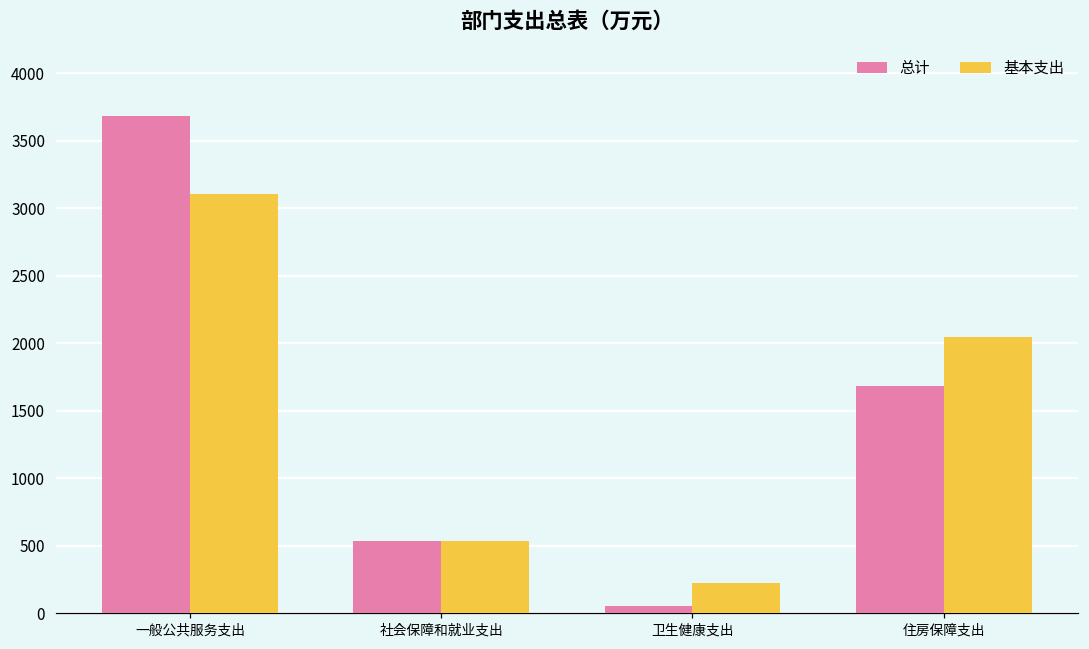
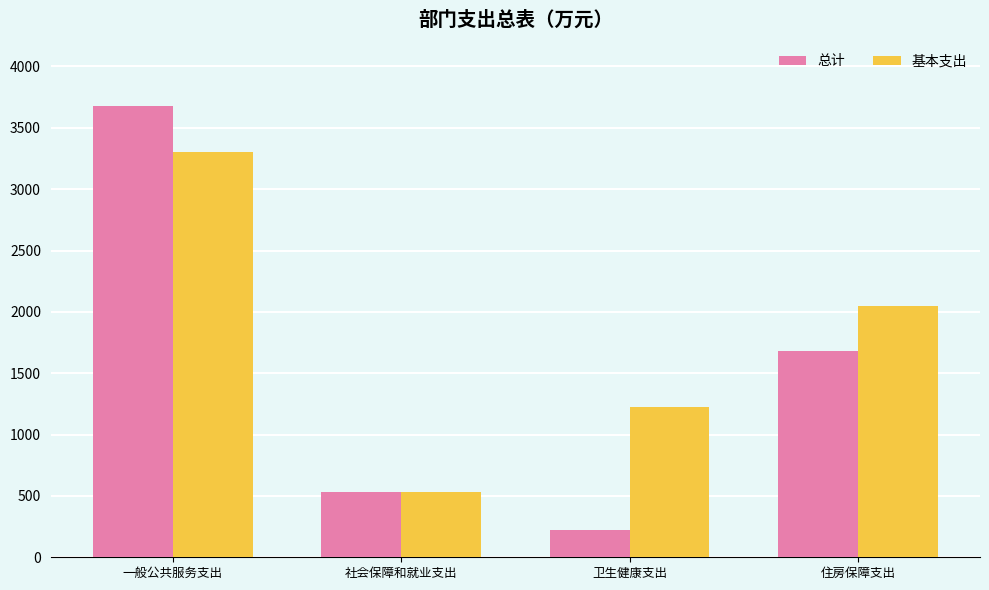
基本支出, 一般公共服务支出: 3100 -> 3300
总计, 卫生健康支出: 50 -> 220
基本支出, 卫生健康支出: 220 -> 1220
